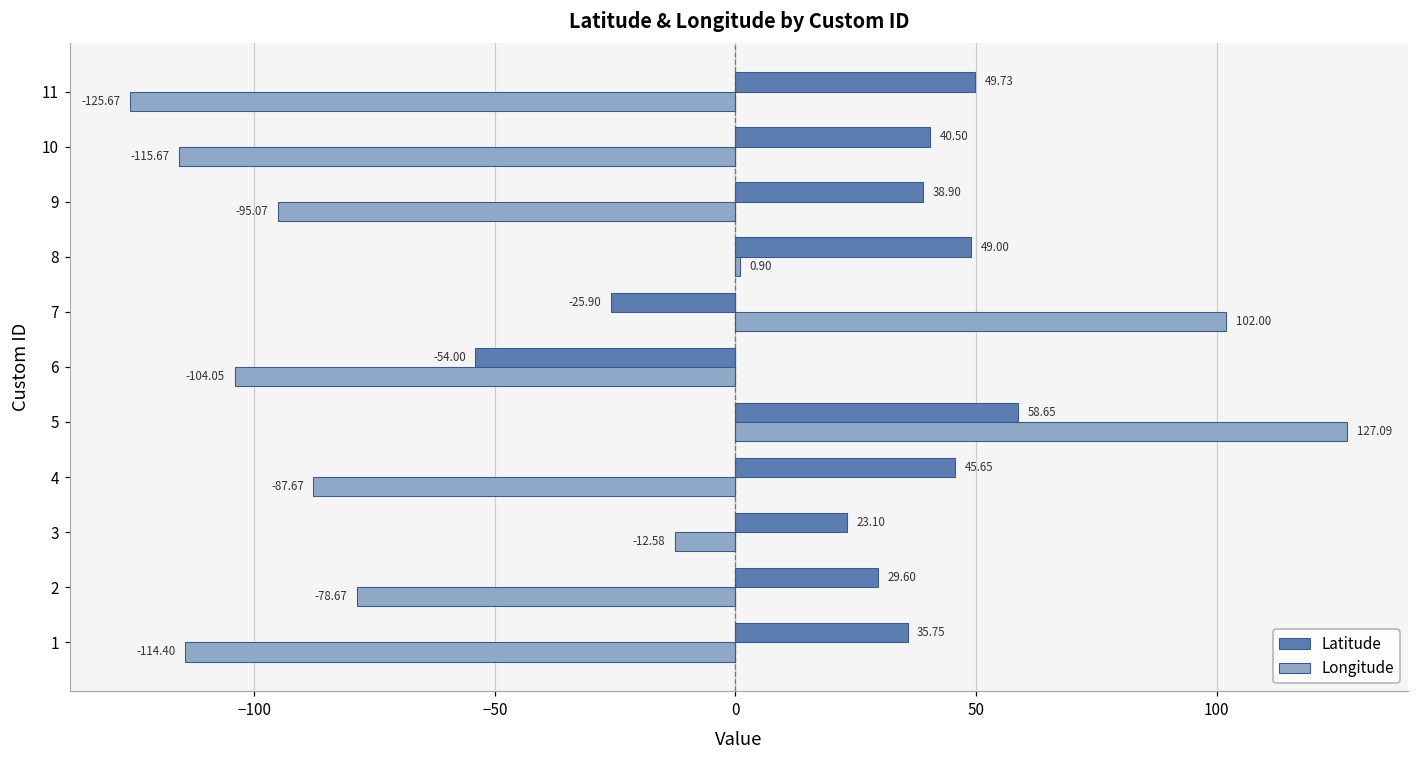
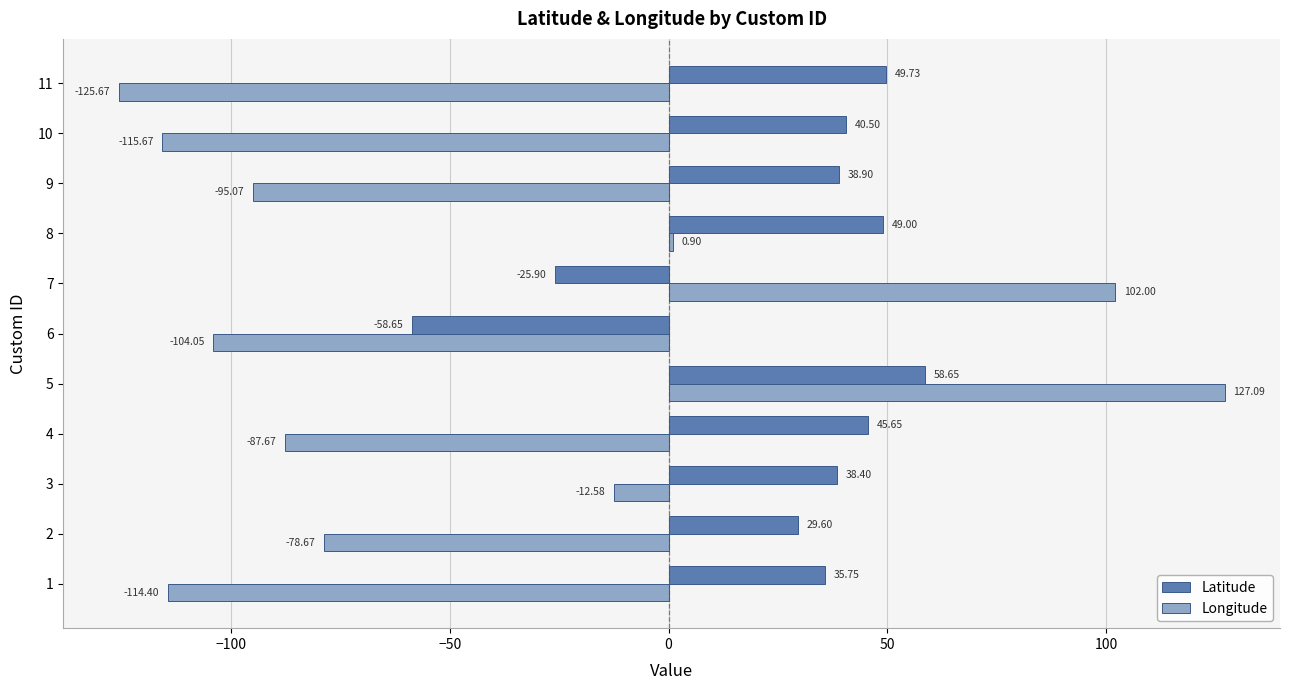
Latitude, 6: -54.00 -> -58.65
Latitude, 3: 23.10 -> 38.40
